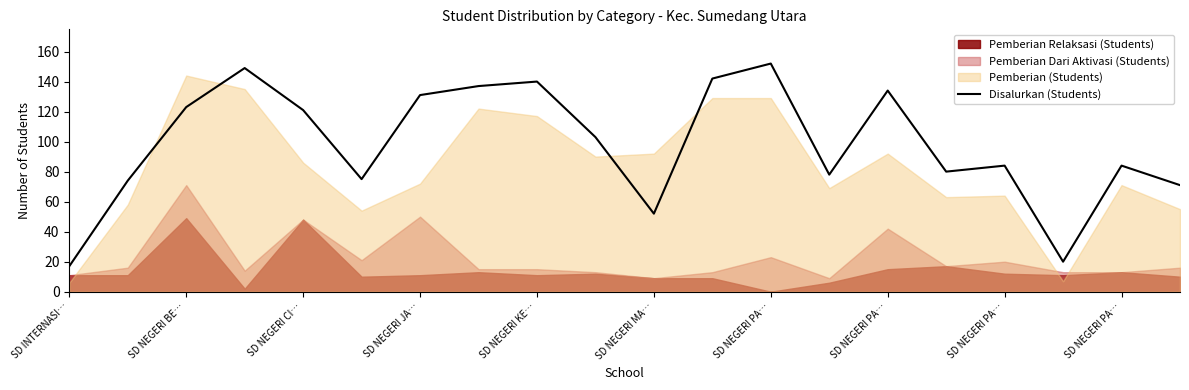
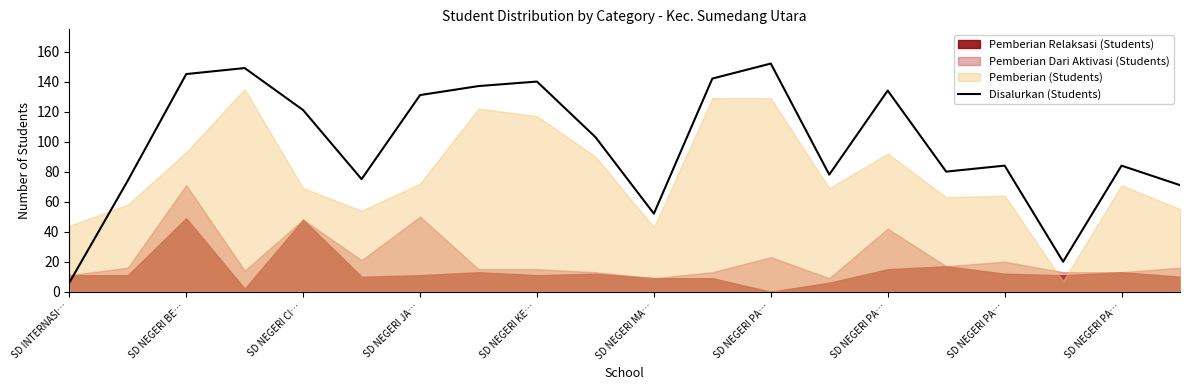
Disalurkan (Students), SD INTERNASI…: 17 -> 6
Pemberian (Students), SD INTERNASI…: 6 -> 44
Disalurkan (Students), SD NEGERI BE…: 123 -> 145
Pemberian (Students), SD NEGERI BE…: 144 -> 93
Pemberian (Students), SD NEGERI CI…: 86 -> 69
Pemberian (Students), SD NEGERI MA…: 92 -> 43
